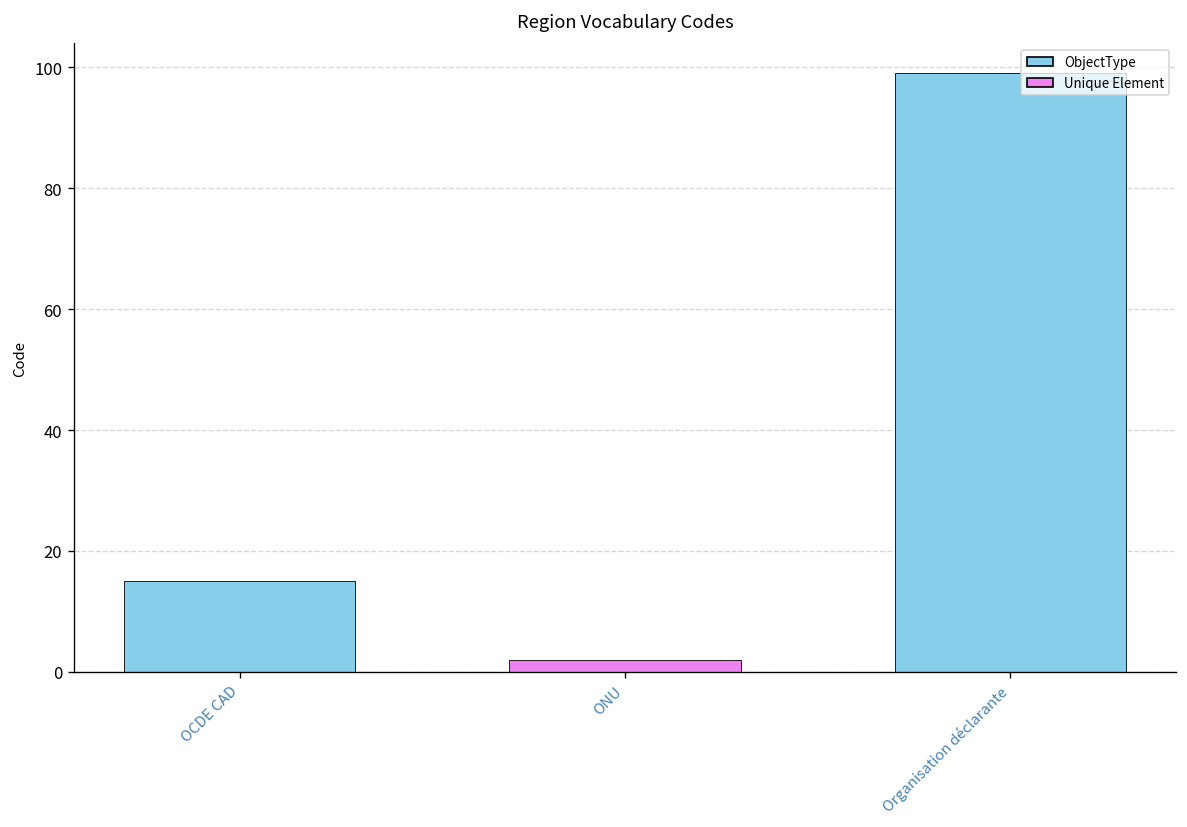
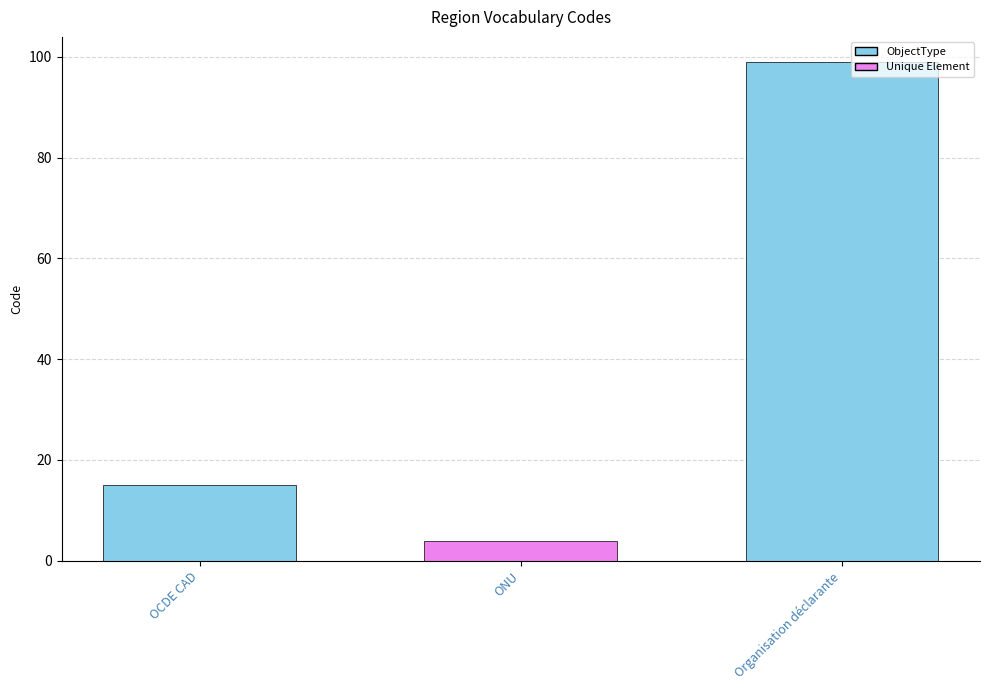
ONU: 2 -> 4
